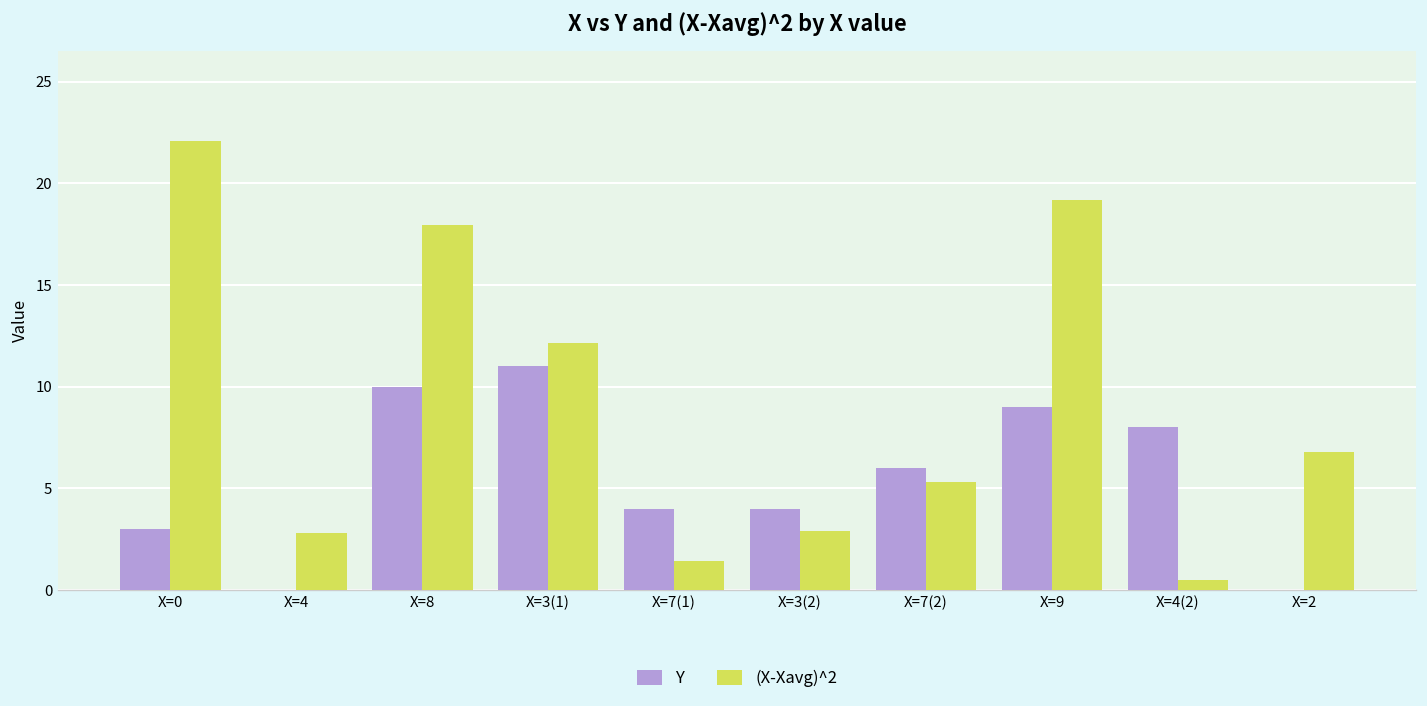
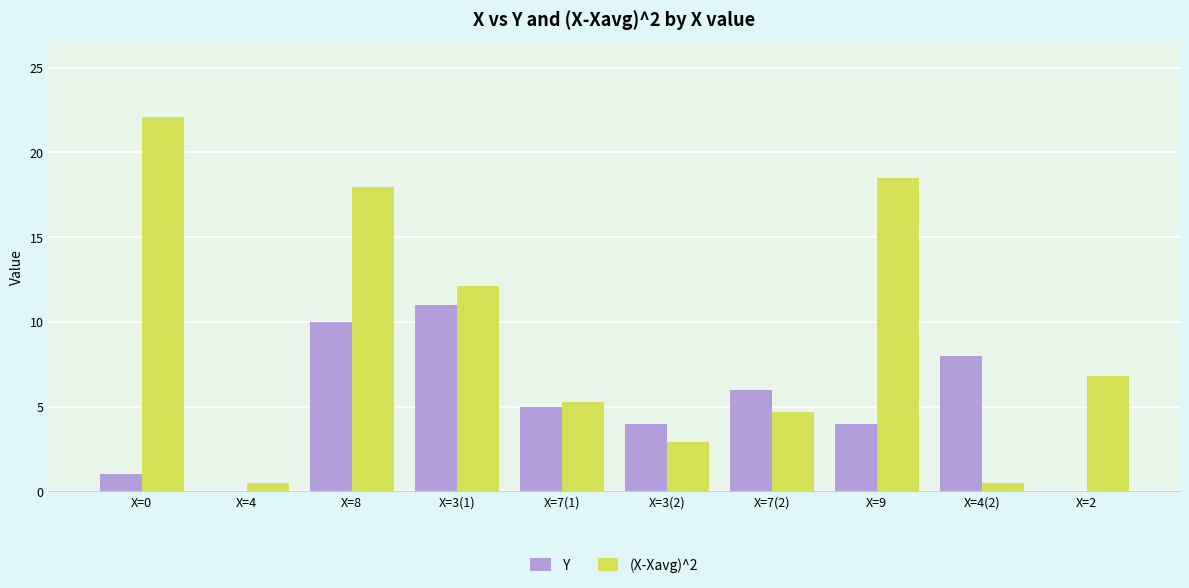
Y, X=0: 3 -> 1
(X-Xavg)^2, X=4: 2.8 -> 0.5
Y, X=7(1): 4 -> 5
(X-Xavg)^2, X=7(1): 1.4 -> 5.3
(X-Xavg)^2, X=7(2): 5.3 -> 4.7
Y, X=9: 9 -> 4
(X-Xavg)^2, X=9: 19.2 -> 18.5
